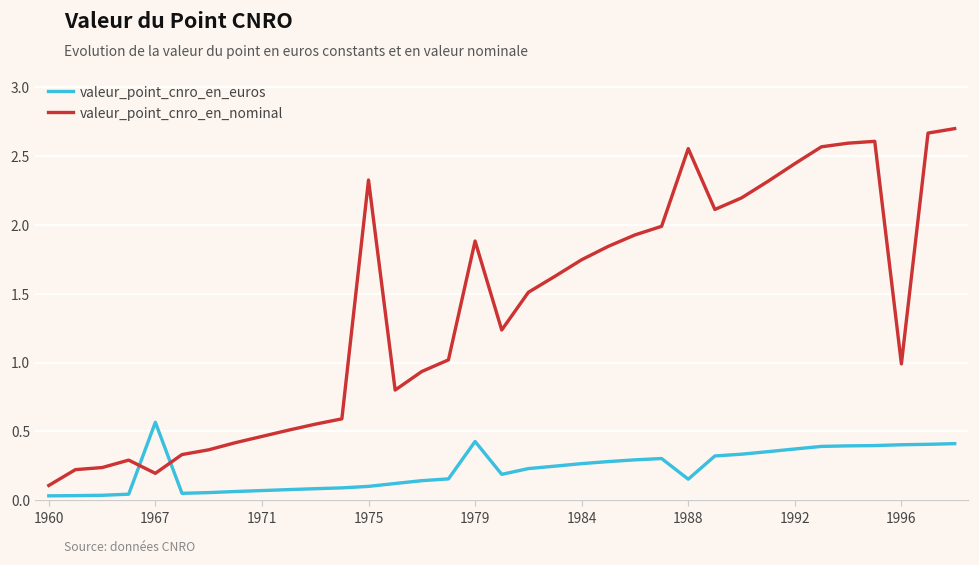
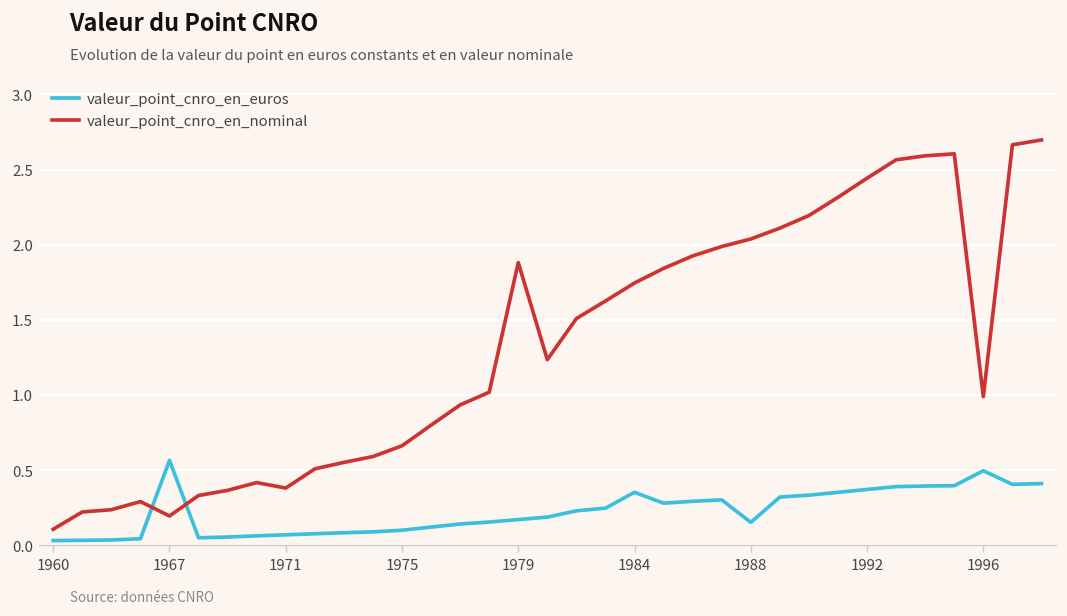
valeur_point_cnro_en_nominal, 1971: 0.46 -> 0.38
valeur_point_cnro_en_nominal, 1975: 2.32 -> 0.66
valeur_point_cnro_en_euros, 1979: 0.43 -> 0.17
valeur_point_cnro_en_euros, 1984: 0.27 -> 0.35
valeur_point_cnro_en_nominal, 1988: 2.55 -> 2.04
valeur_point_cnro_en_euros, 1996: 0.40 -> 0.50
